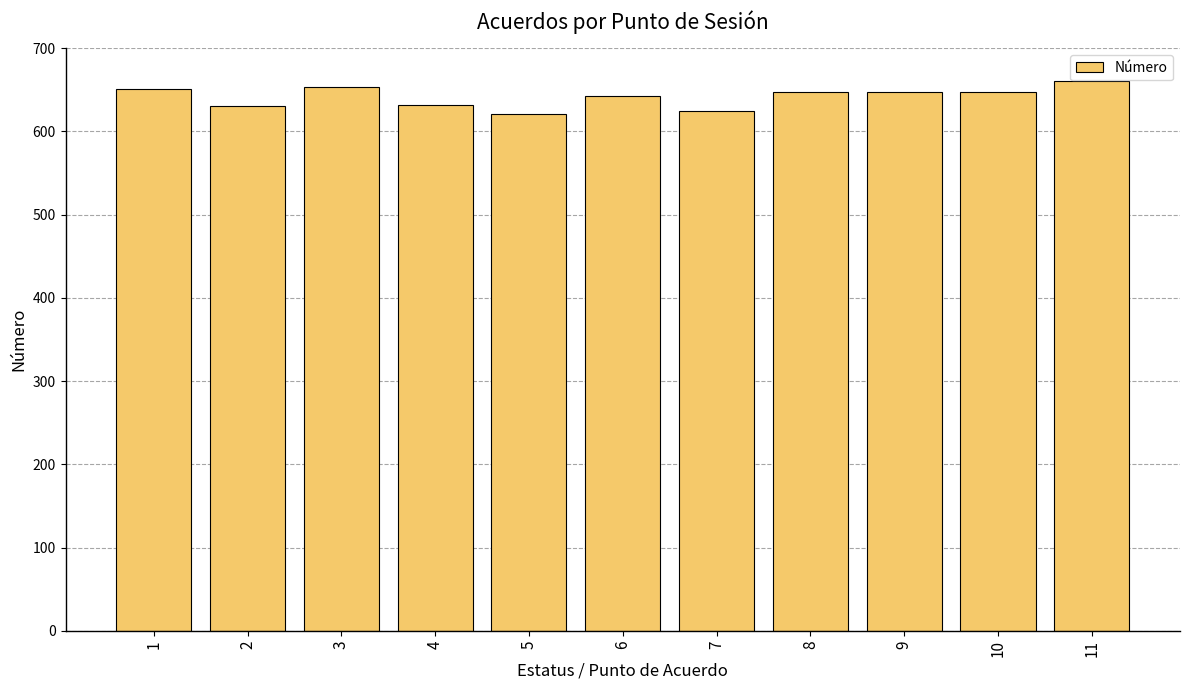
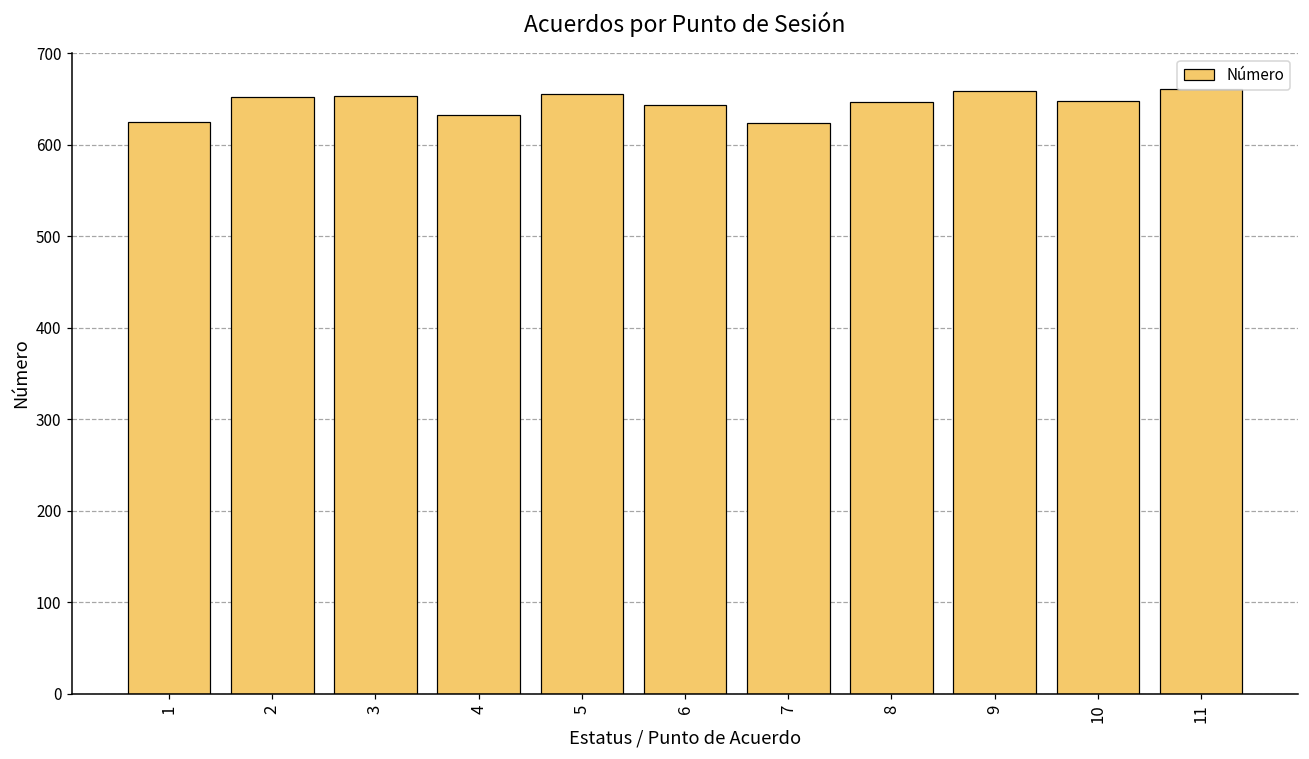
1: 650 -> 630
2: 630 -> 650
5: 620 -> 660
9: 650 -> 660
